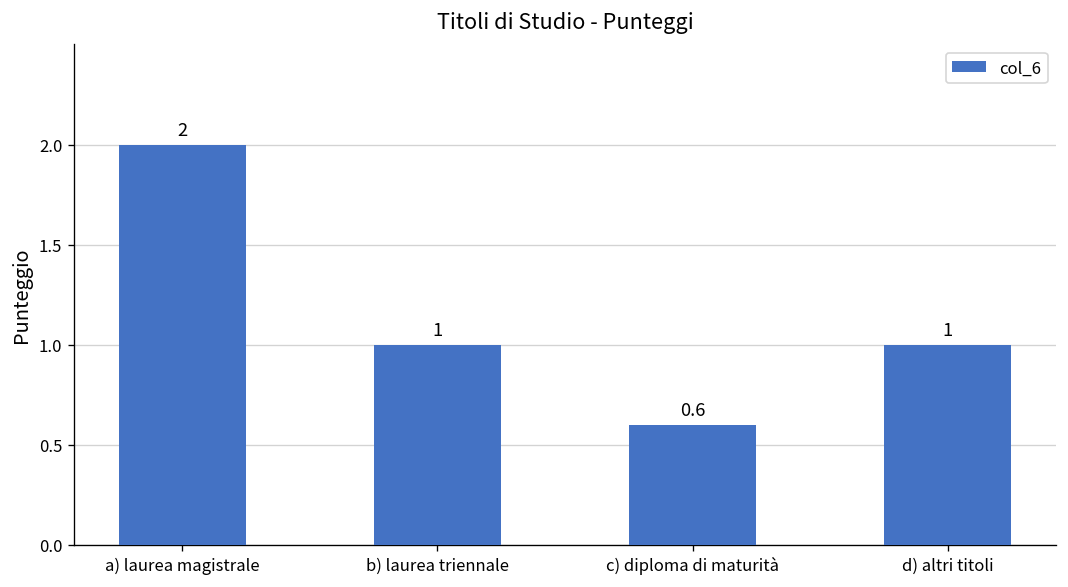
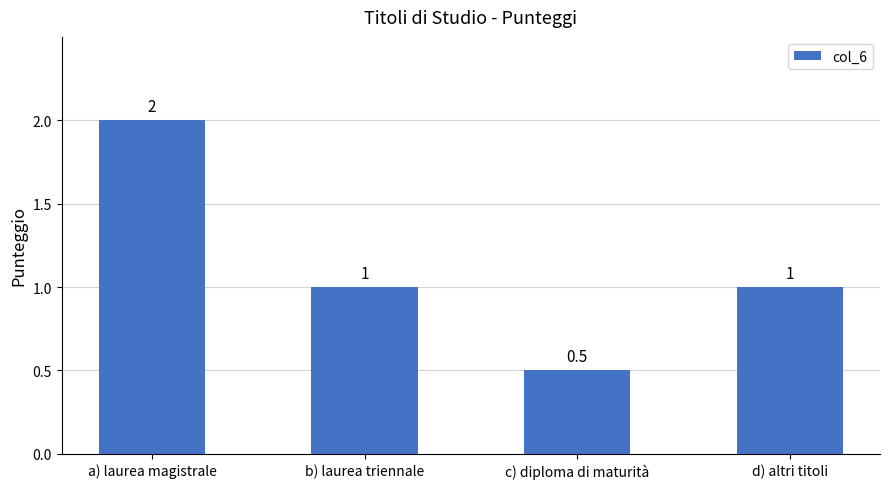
c) diploma di maturità: 0.6 -> 0.5
